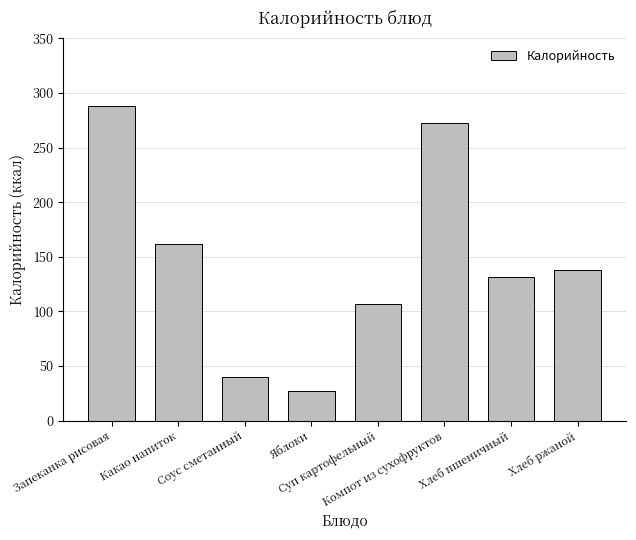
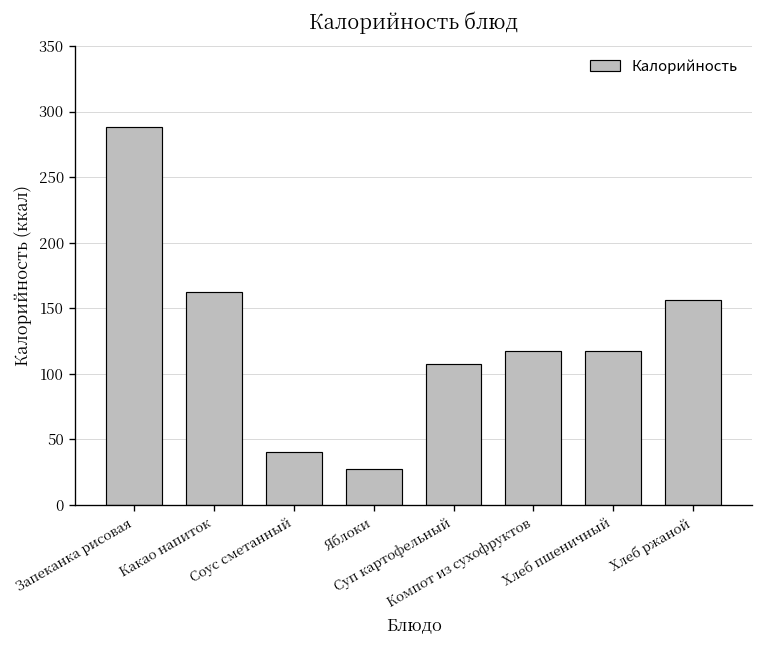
Компот из сухофруктов: 273 -> 118
Хлеб пшеничный: 131 -> 118
Хлеб ржаной: 138 -> 156
